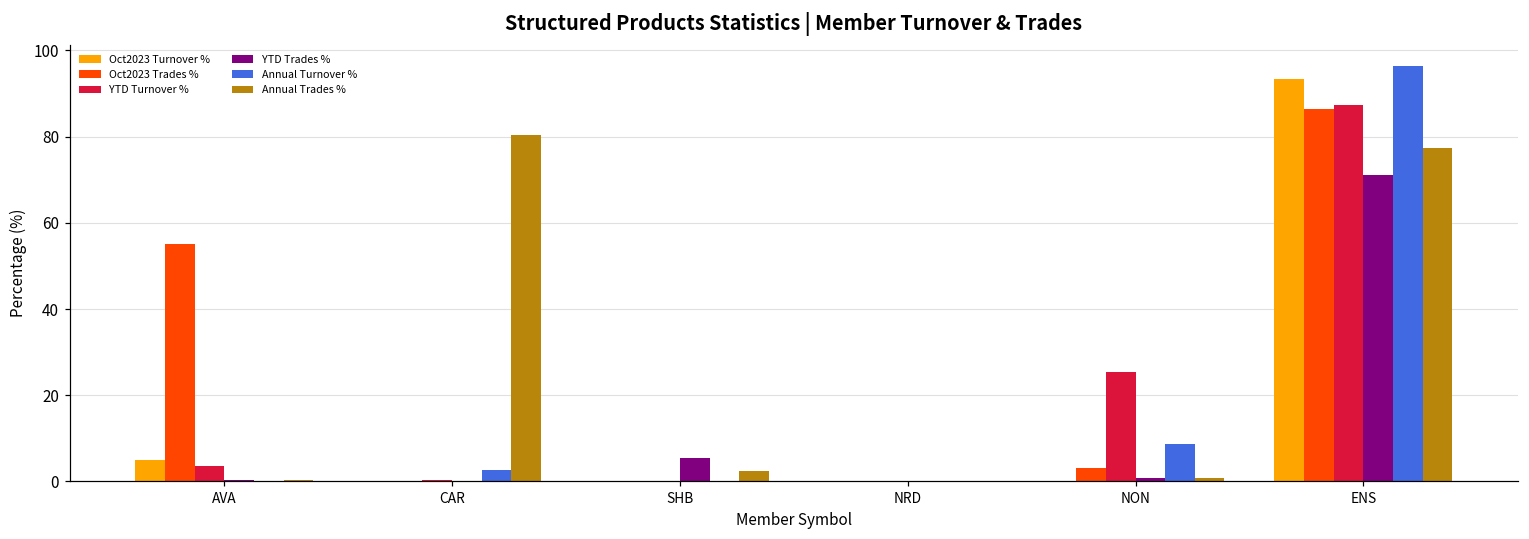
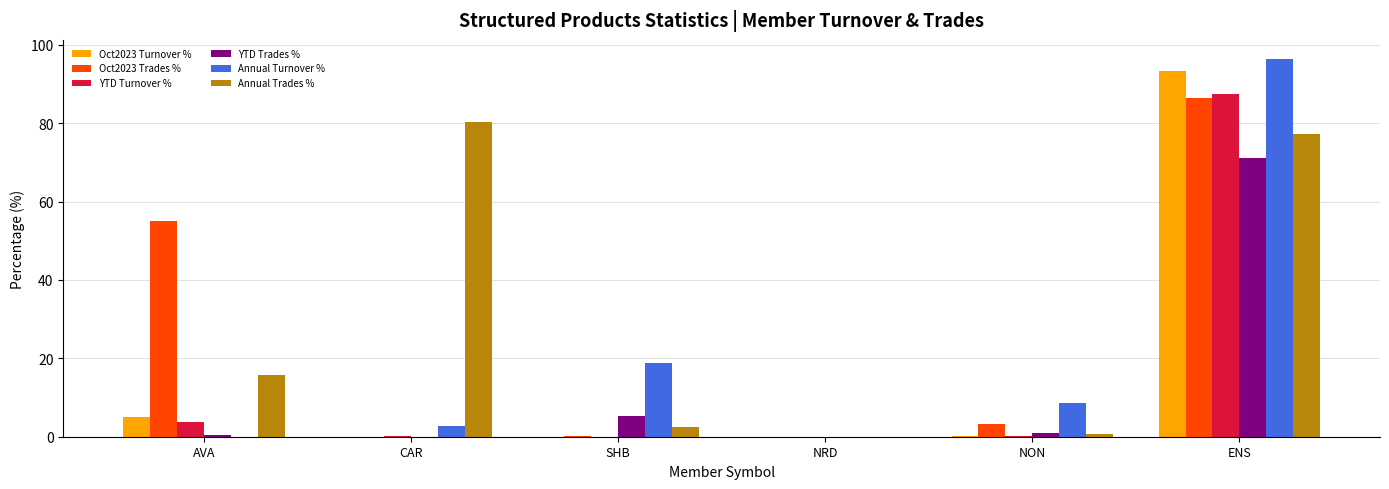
Annual Trades %, AVA: 0 -> 16
Annual Turnover %, SHB: 0 -> 19
YTD Turnover %, NON: 25 -> 0
